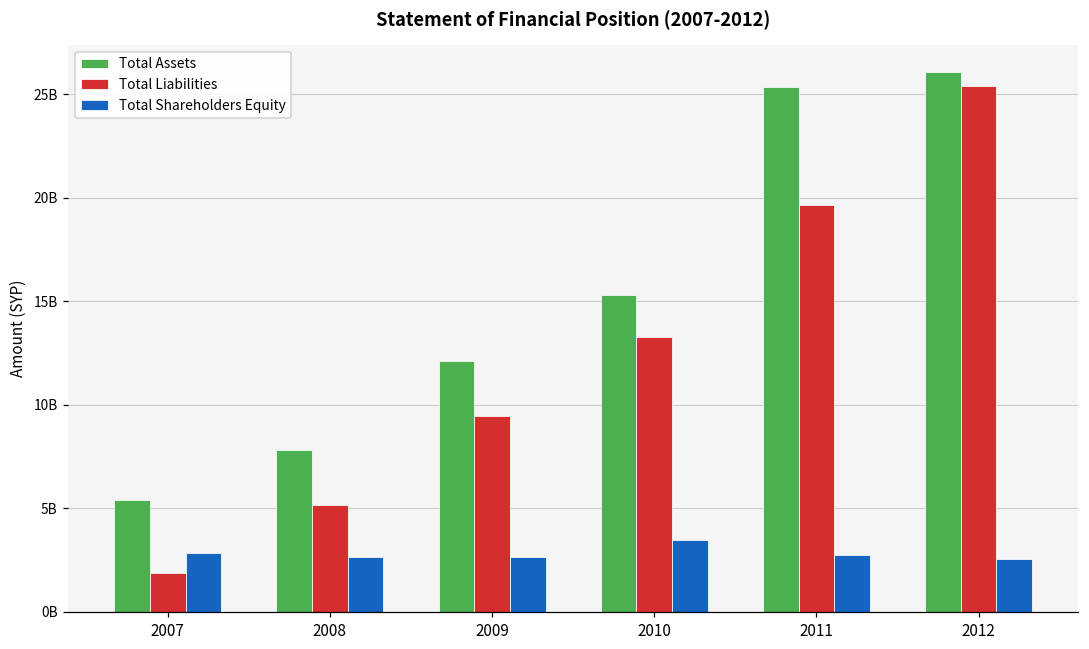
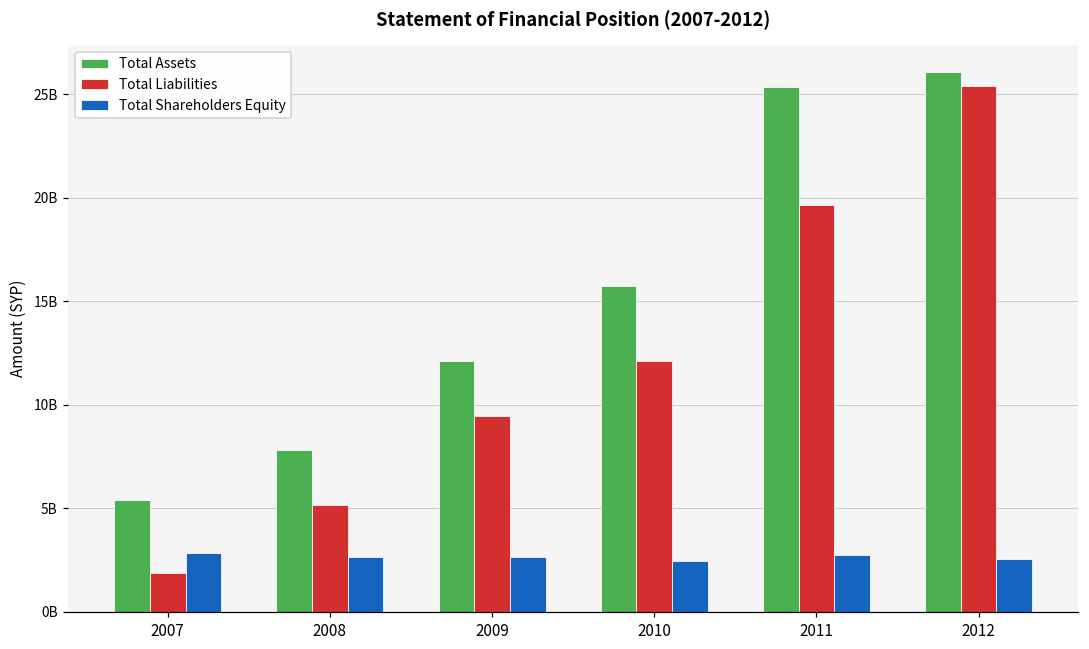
Total Assets, 2010: 15300000000 -> 15800000000
Total Liabilities, 2010: 13300000000 -> 12100000000
Total Shareholders Equity, 2010: 3500000000 -> 2500000000
